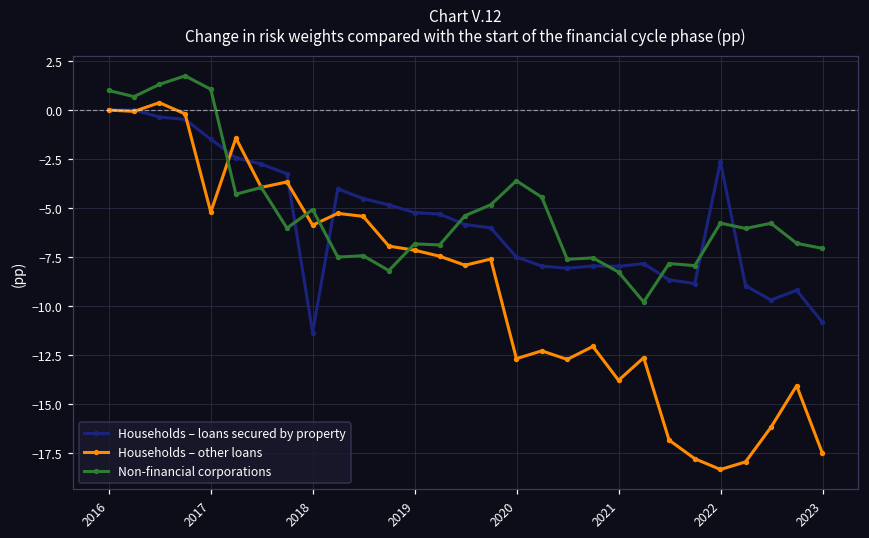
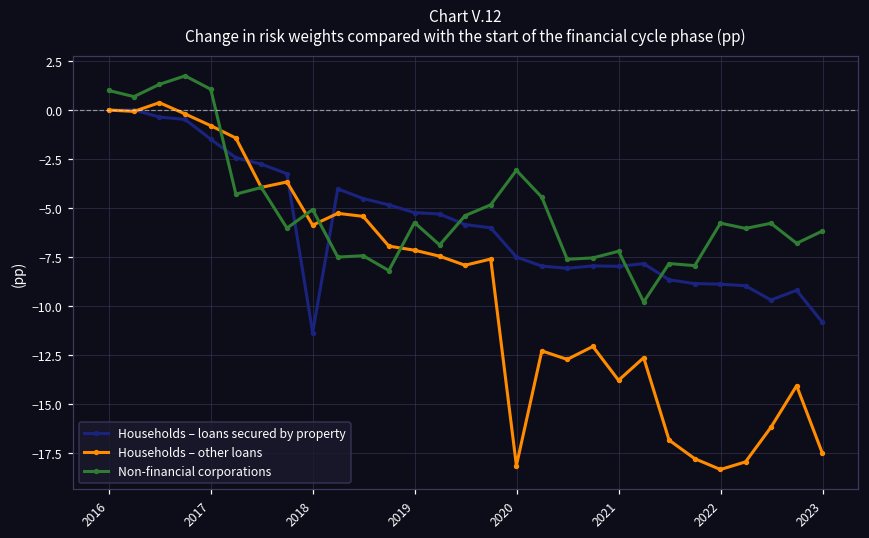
Households – other loans, 2017: -5.2 -> -0.8
Non-financial corporations, 2019: -6.8 -> -5.7
Households – other loans, 2020: -12.7 -> -18.2
Non-financial corporations, 2020: -3.6 -> -3.1
Non-financial corporations, 2021: -8.3 -> -7.2
Households – loans secured by property, 2022: -2.6 -> -8.9
Non-financial corporations, 2023: -7.1 -> -6.2
